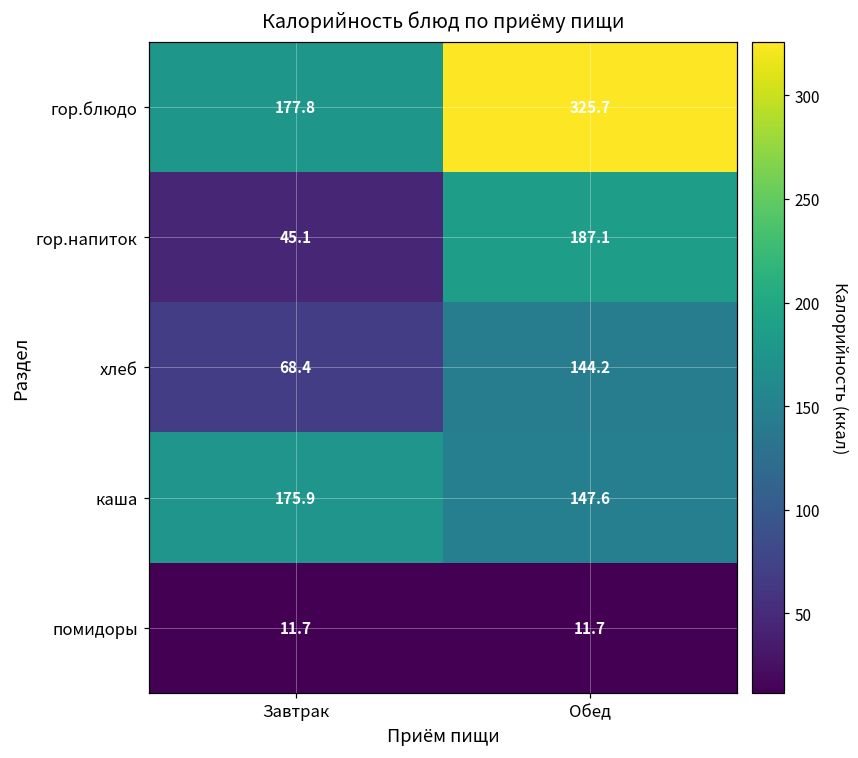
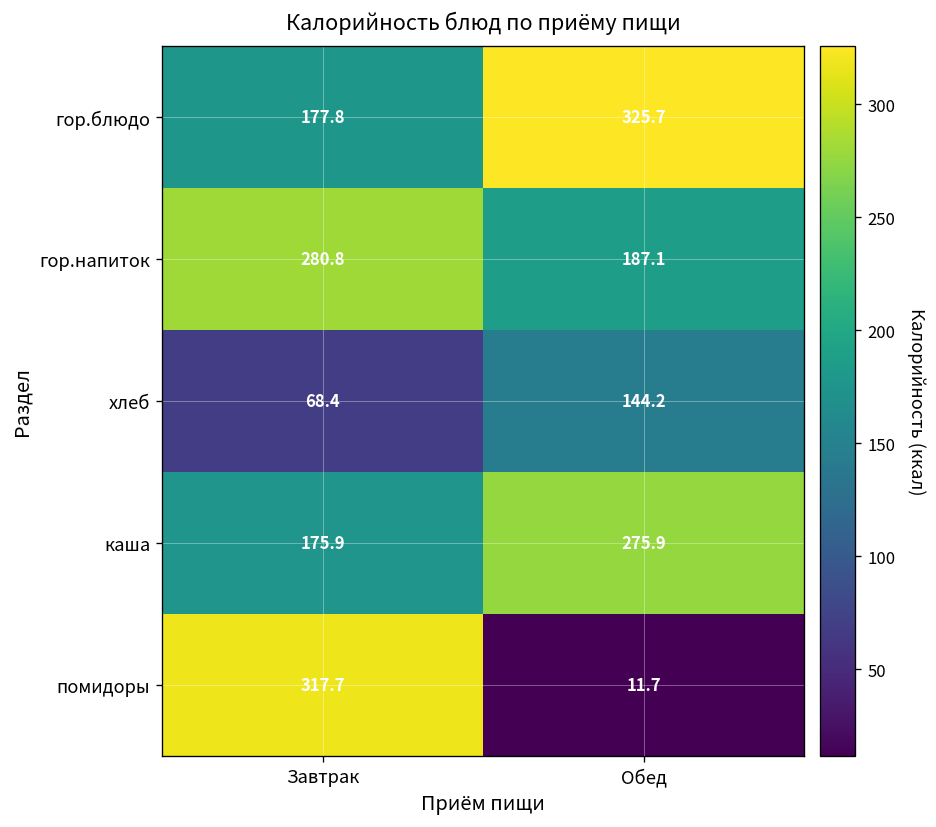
гор.напиток, Завтрак: 45.1 -> 280.8
каша, Обед: 147.6 -> 275.9
помидоры, Завтрак: 11.7 -> 317.7
